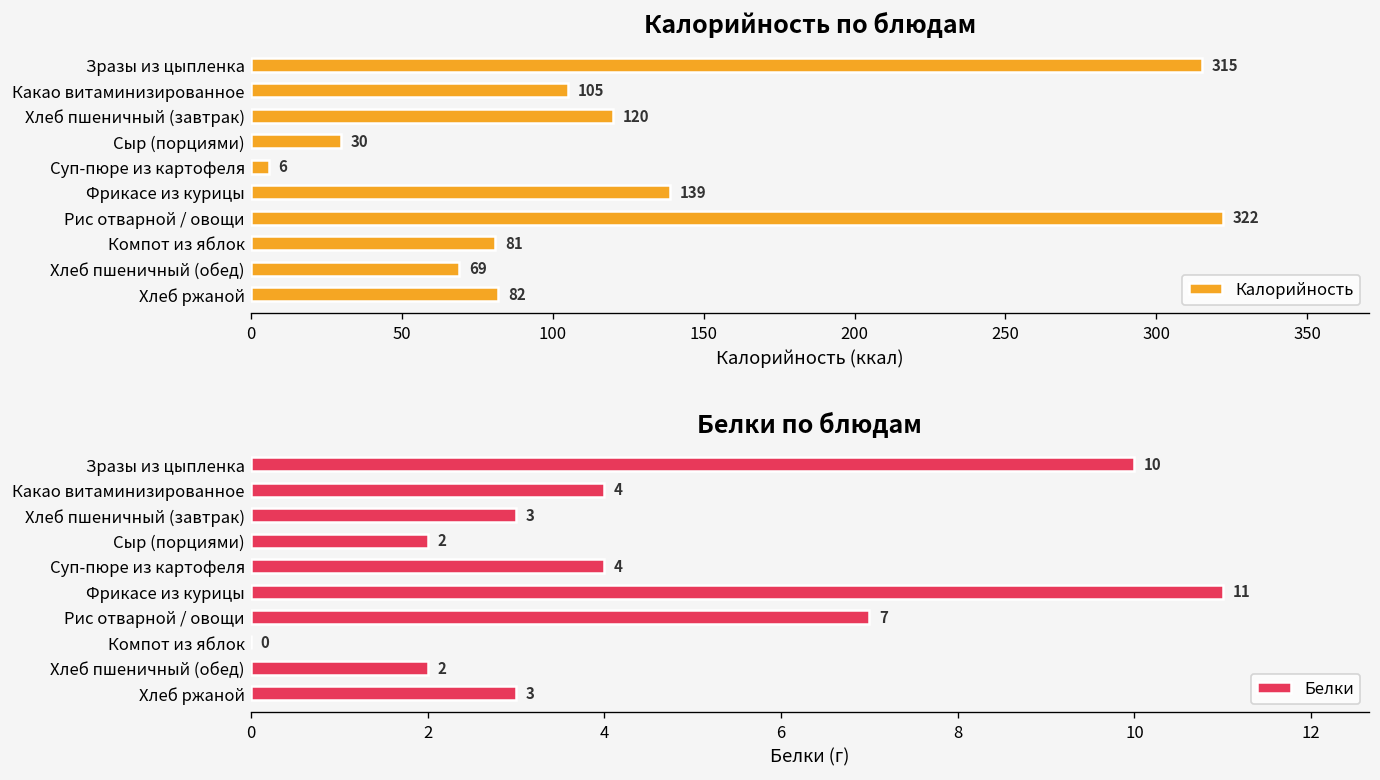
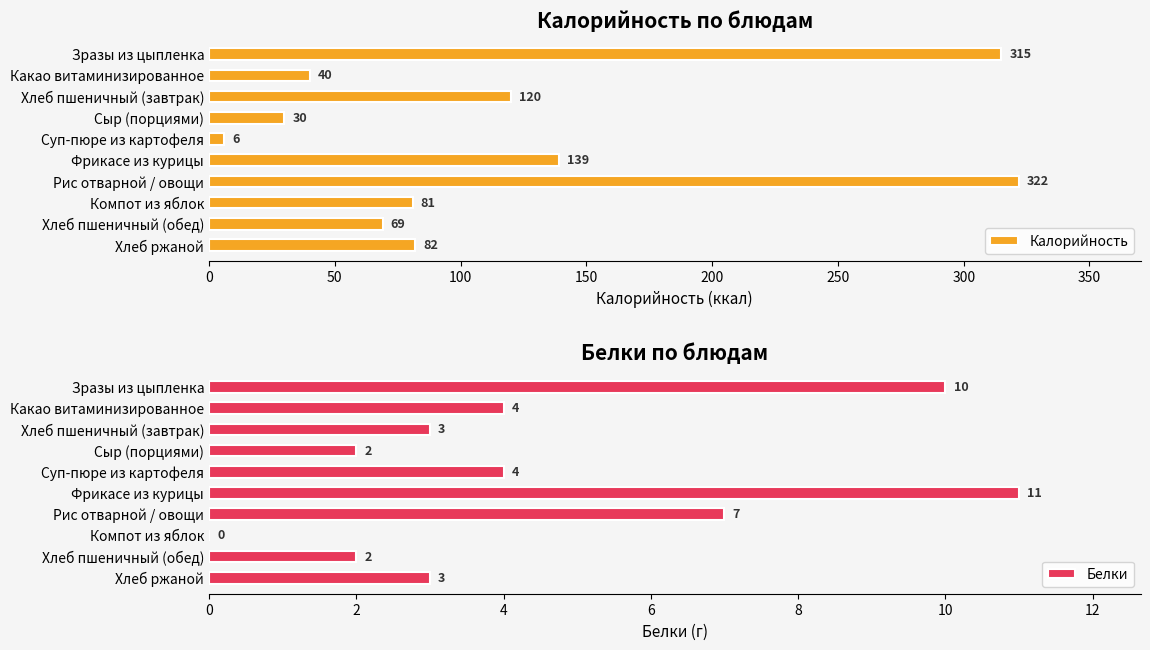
Калорийность по блюдам, Какао витаминизированное: 105 -> 40
